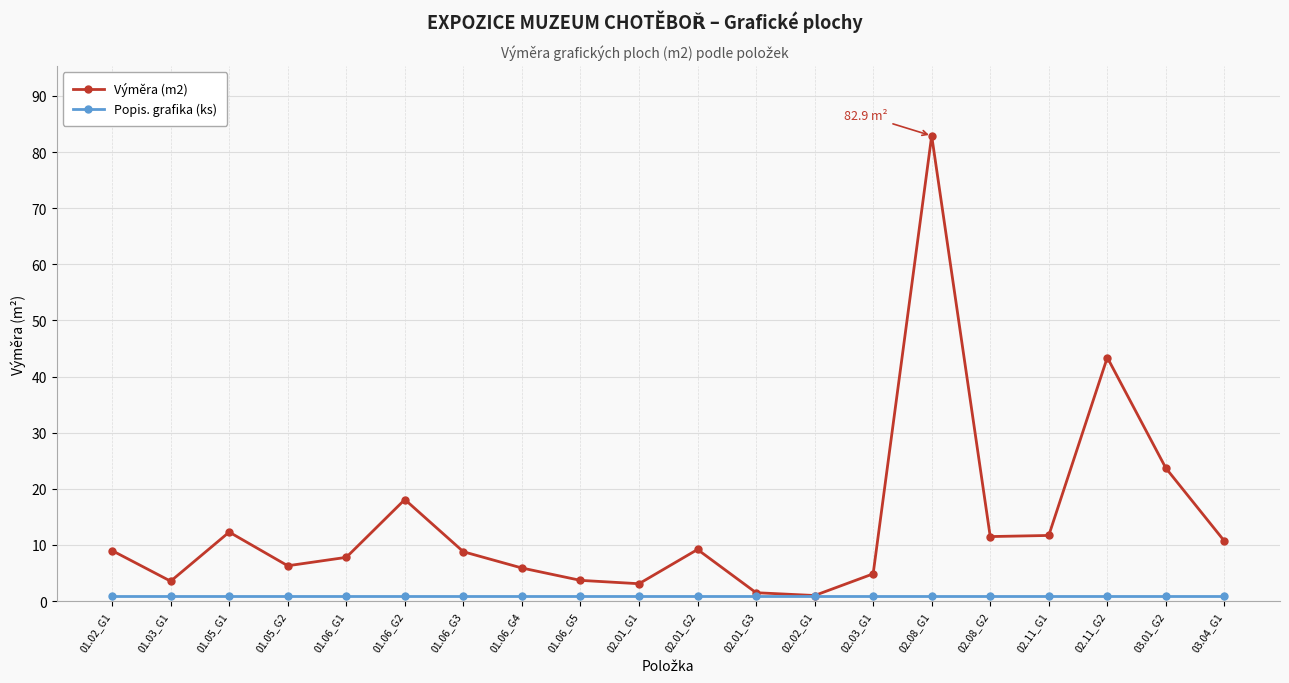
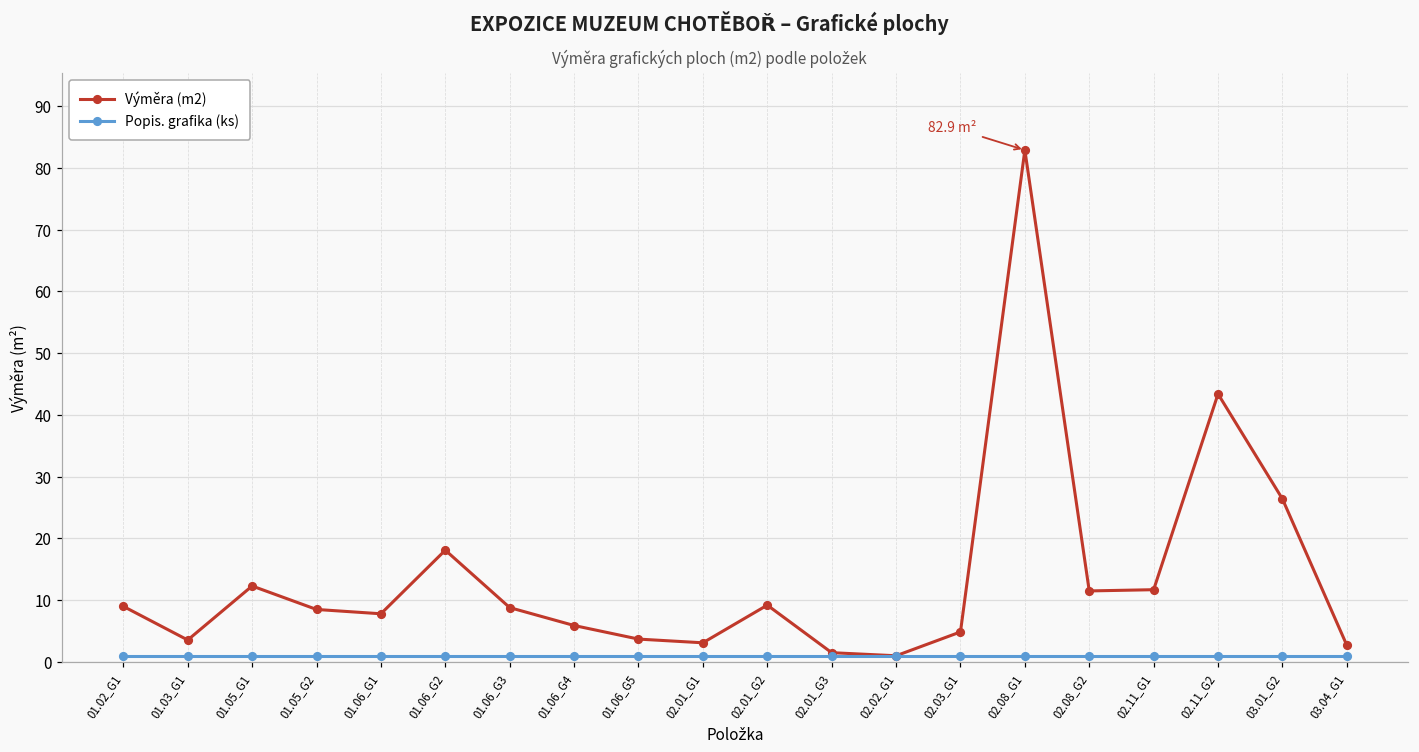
Výměra (m2), 01.05_G2: 6 -> 9
Výměra (m2), 03.01_G2: 24 -> 26
Výměra (m2), 03.04_G1: 11 -> 3
